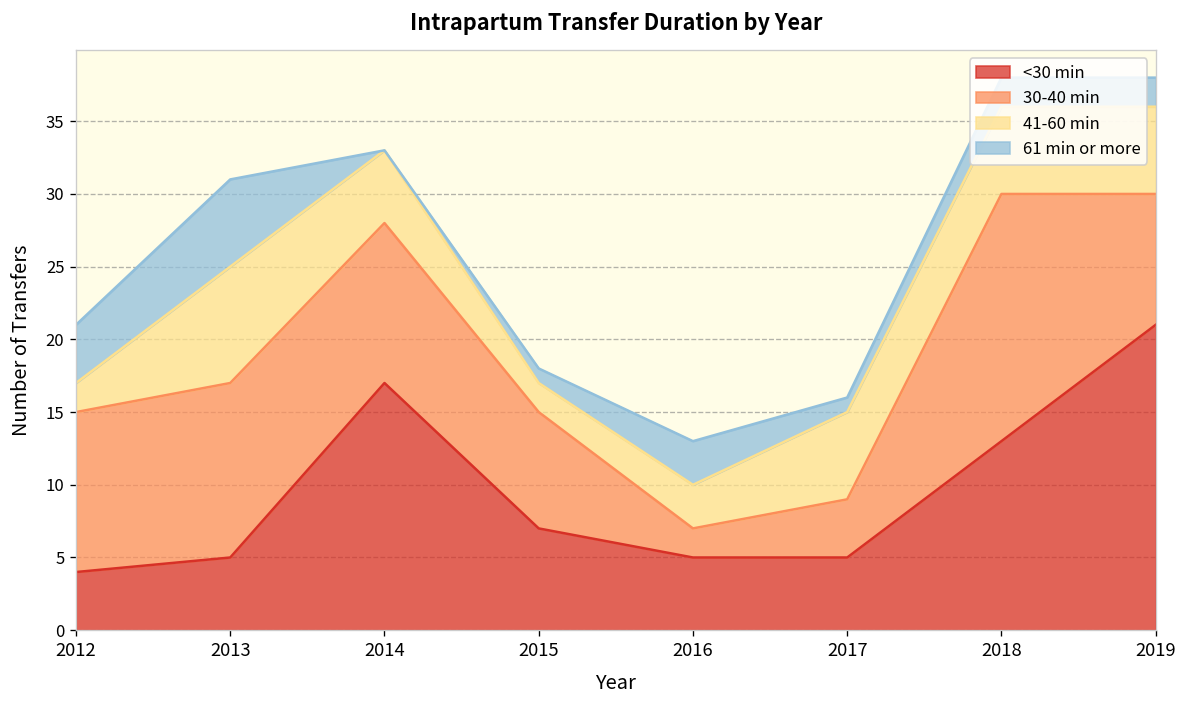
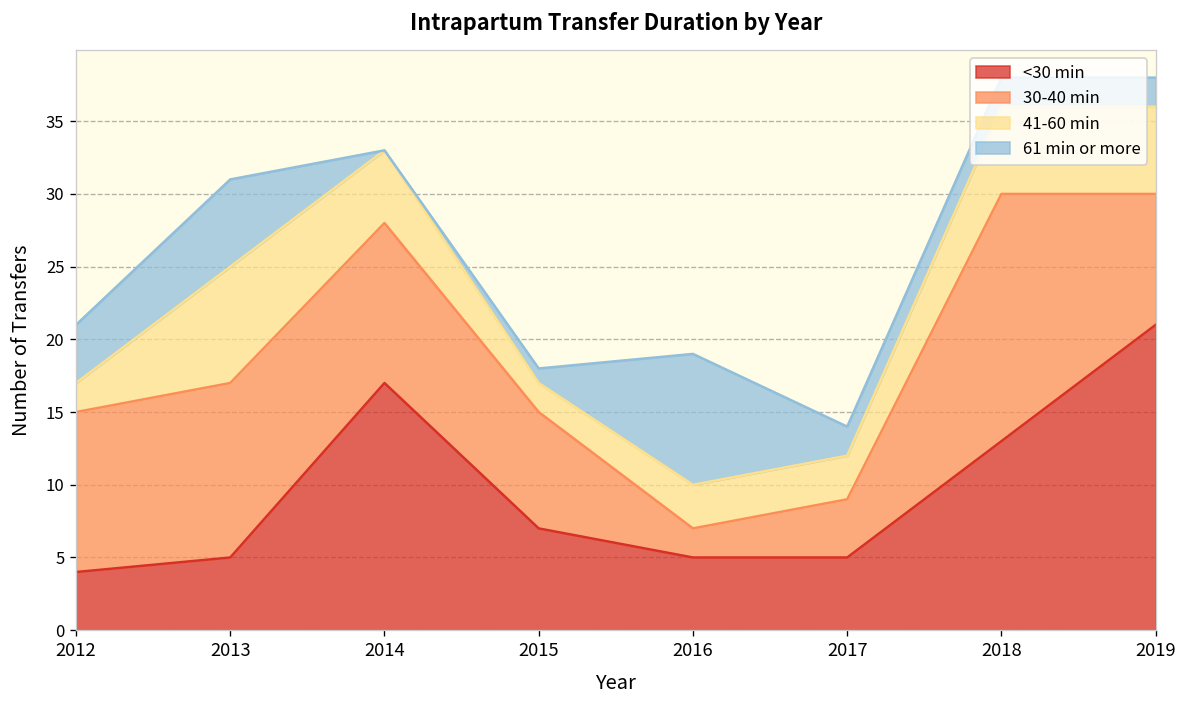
61 min or more, 2016: 3 -> 9
41-60 min, 2017: 6 -> 3
61 min or more, 2017: 1 -> 2
